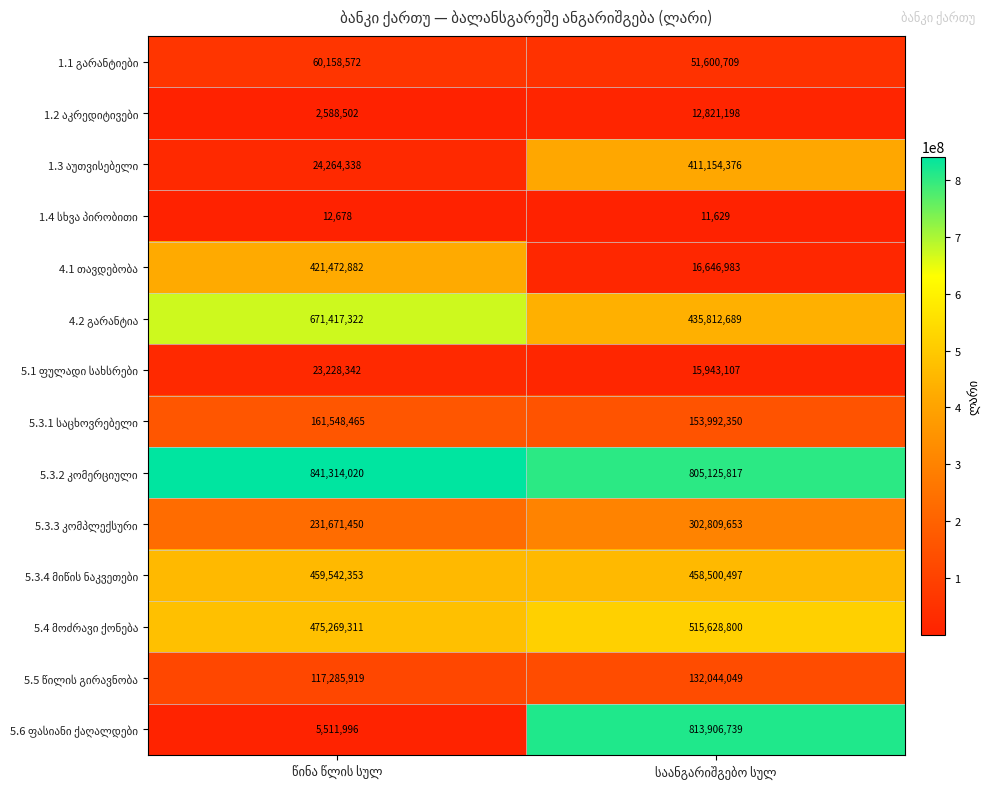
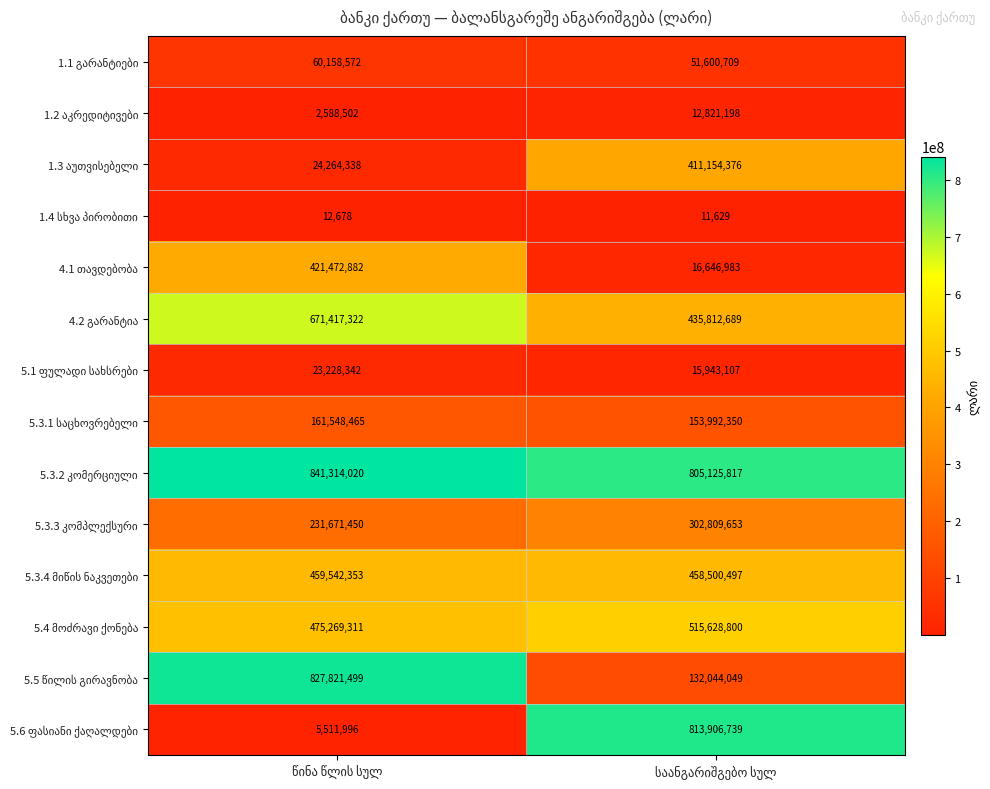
5.5 წილის გირავნობა, წინა წლის სულ: 117,285,919 -> 827,821,499
